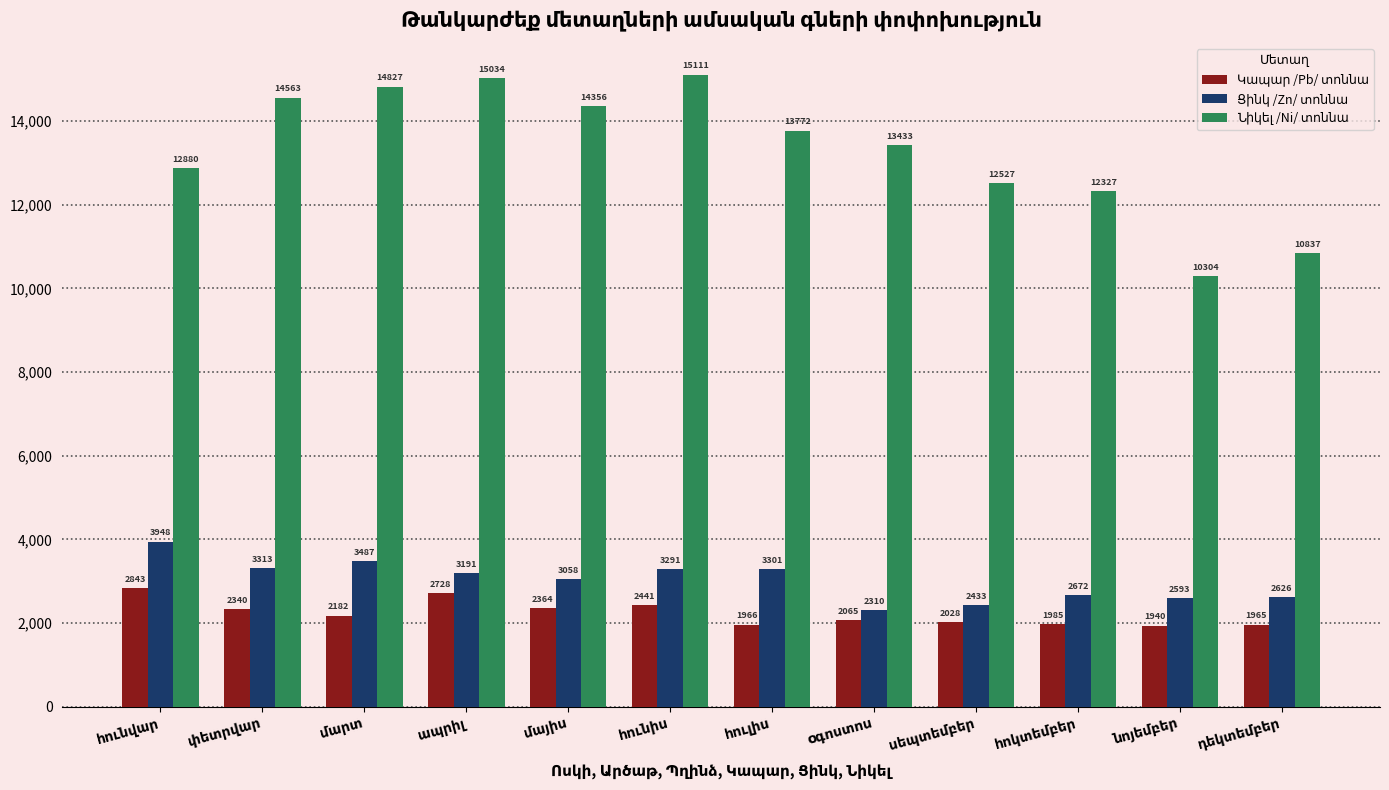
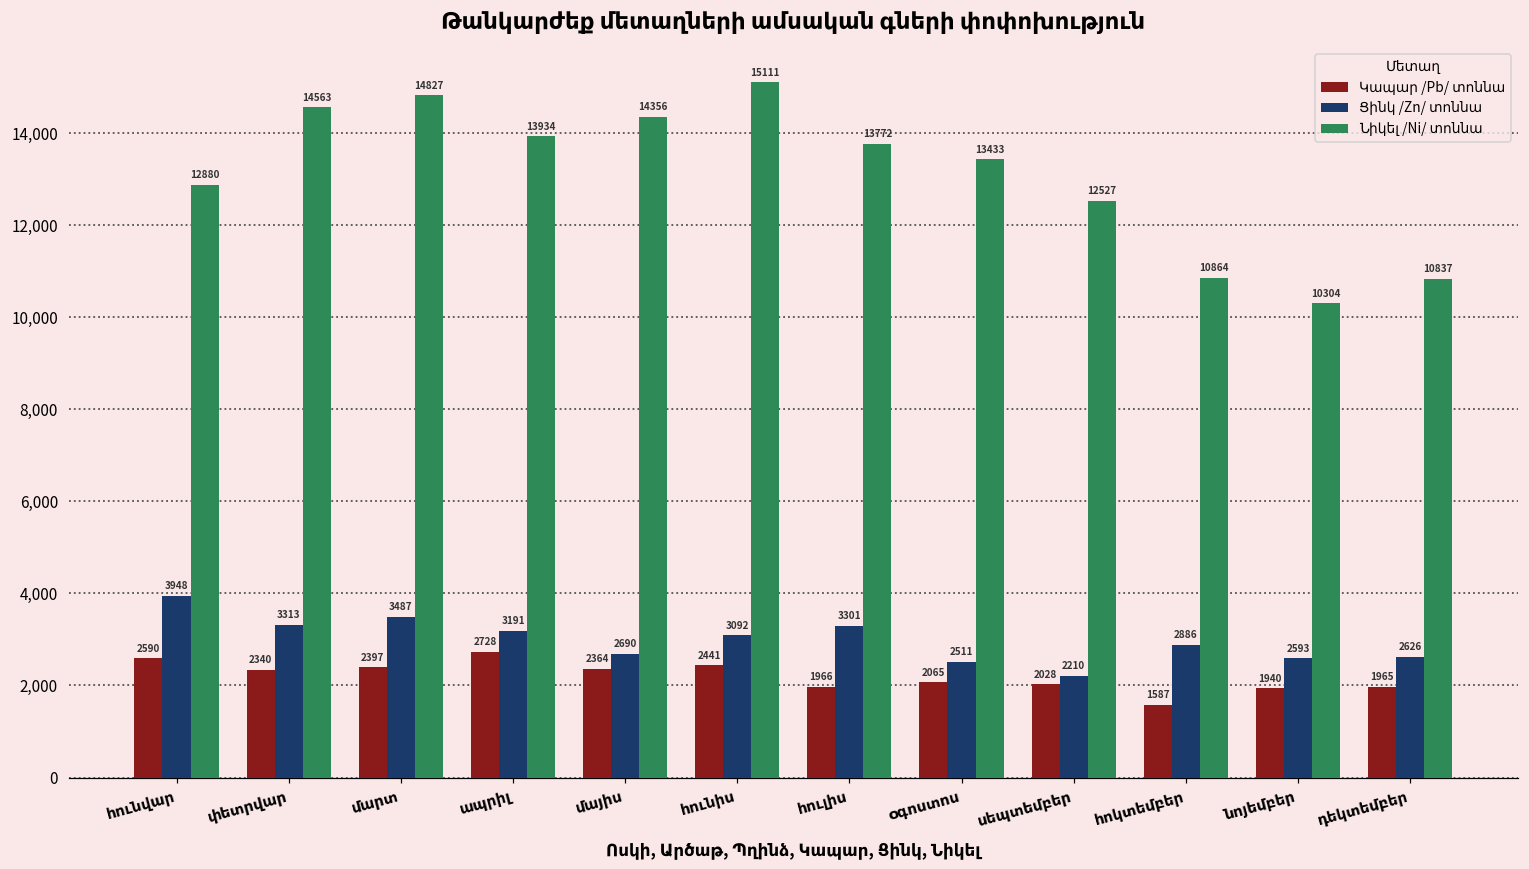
Կապար /Pb/ տոննա, հունվար: 2843 -> 2590
Կապար /Pb/ տոննա, մարտ: 2182 -> 2397
Նիկել /Ni/ տոննա, ապրիլ: 15034 -> 13934
Ցինկ /Zn/ տոննա, մայիս: 3058 -> 2690
Ցինկ /Zn/ տոննա, հունիս: 3291 -> 3092
Ցինկ /Zn/ տոննա, օգոստոս: 2310 -> 2511
Ցինկ /Zn/ տոննա, սեպտեմբեր: 2433 -> 2210
Կապար /Pb/ տոննա, հոկտեմբեր: 1985 -> 1587
Ցինկ /Zn/ տոննա, հոկտեմբեր: 2672 -> 2886
Նիկել /Ni/ տոննա, հոկտեմբեր: 12327 -> 10864
